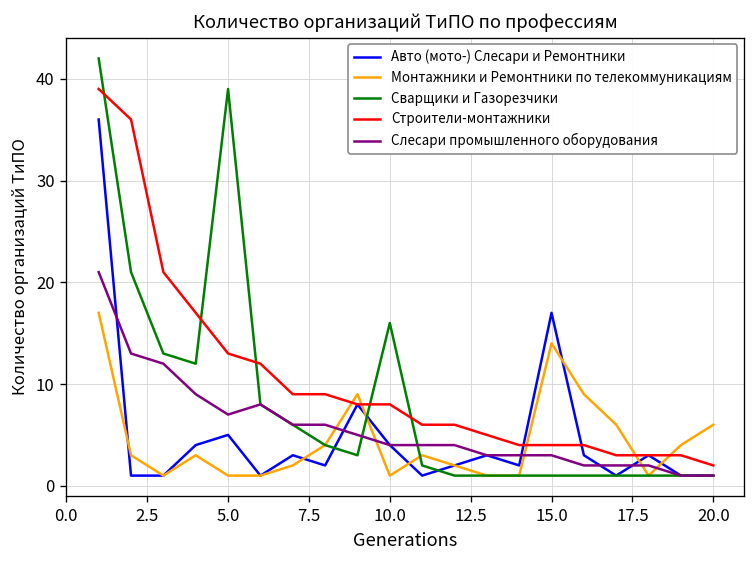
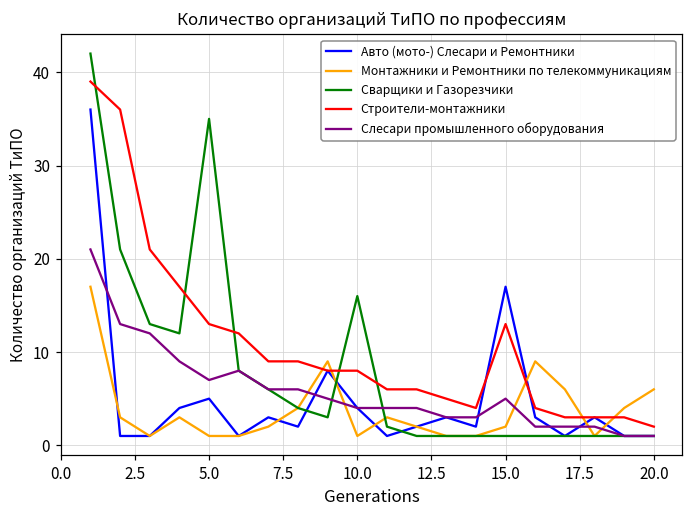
Сварщики и Газорезчики, 5.0: 39 -> 35
Монтажники и Ремонтники по телекоммуникациям, 15.0: 14 -> 2
Строители-монтажники, 15.0: 4 -> 13
Слесари промышленного оборудования, 15.0: 3 -> 5
